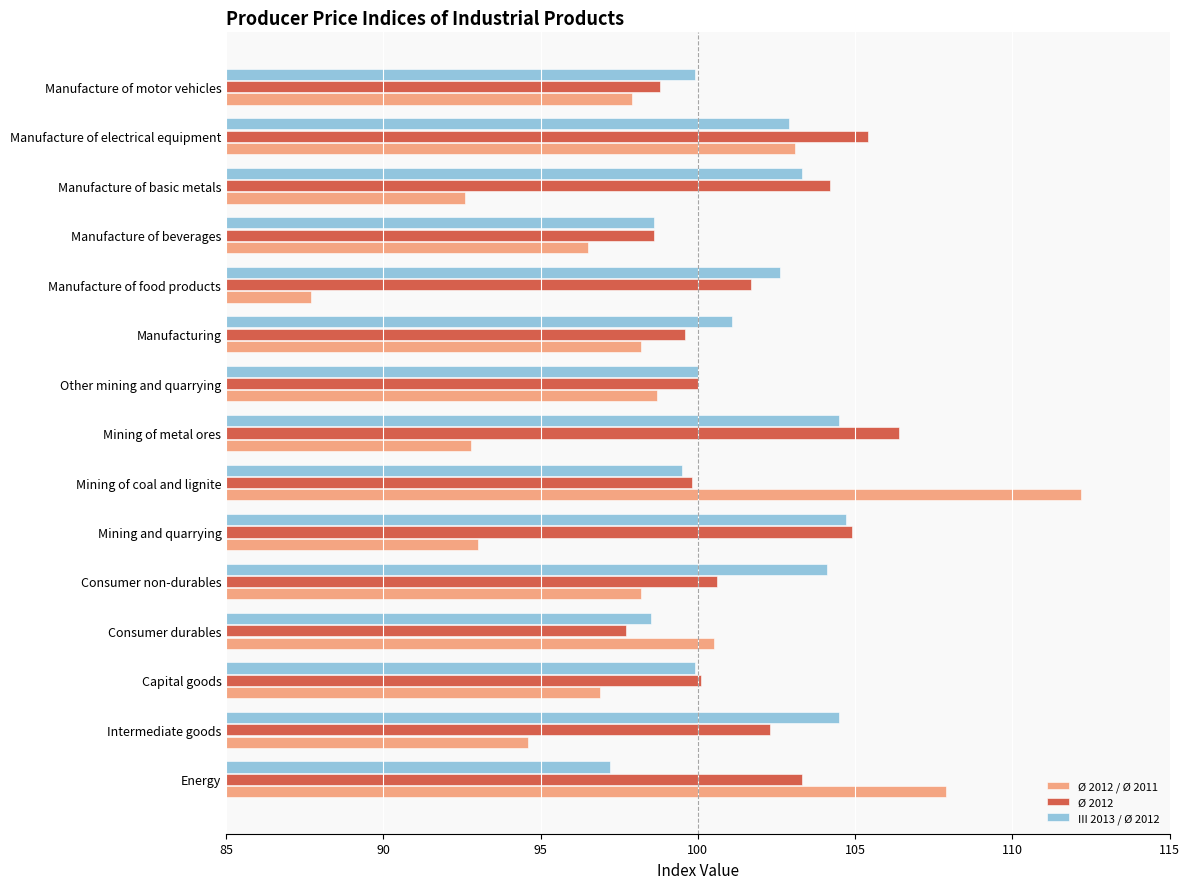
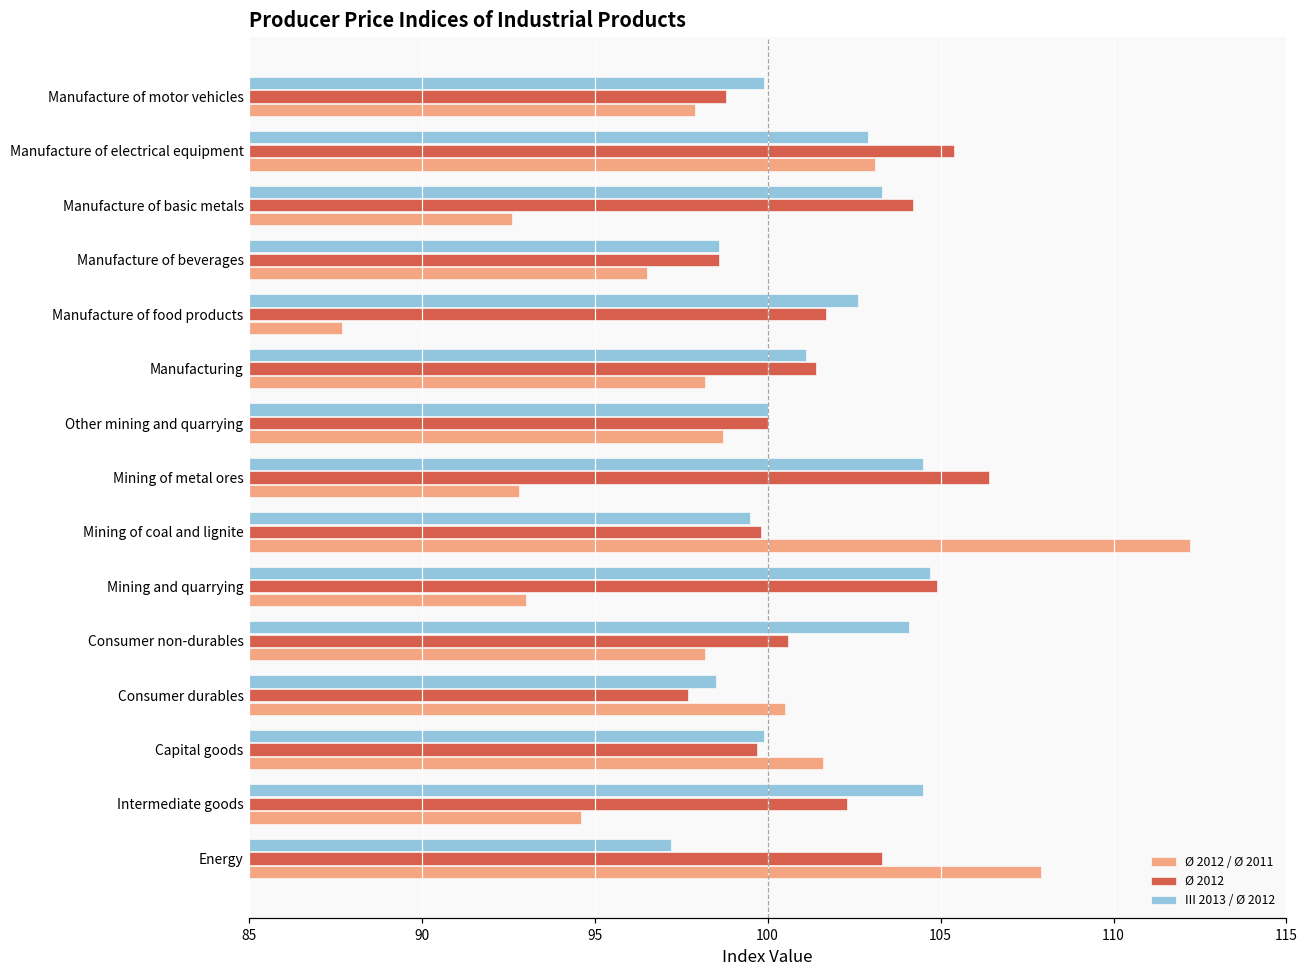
Ø 2012, Manufacturing: 99.6 -> 101.4
Ø 2012, Capital goods: 100.1 -> 99.7
Ø 2012 / Ø 2011, Capital goods: 96.9 -> 101.6
